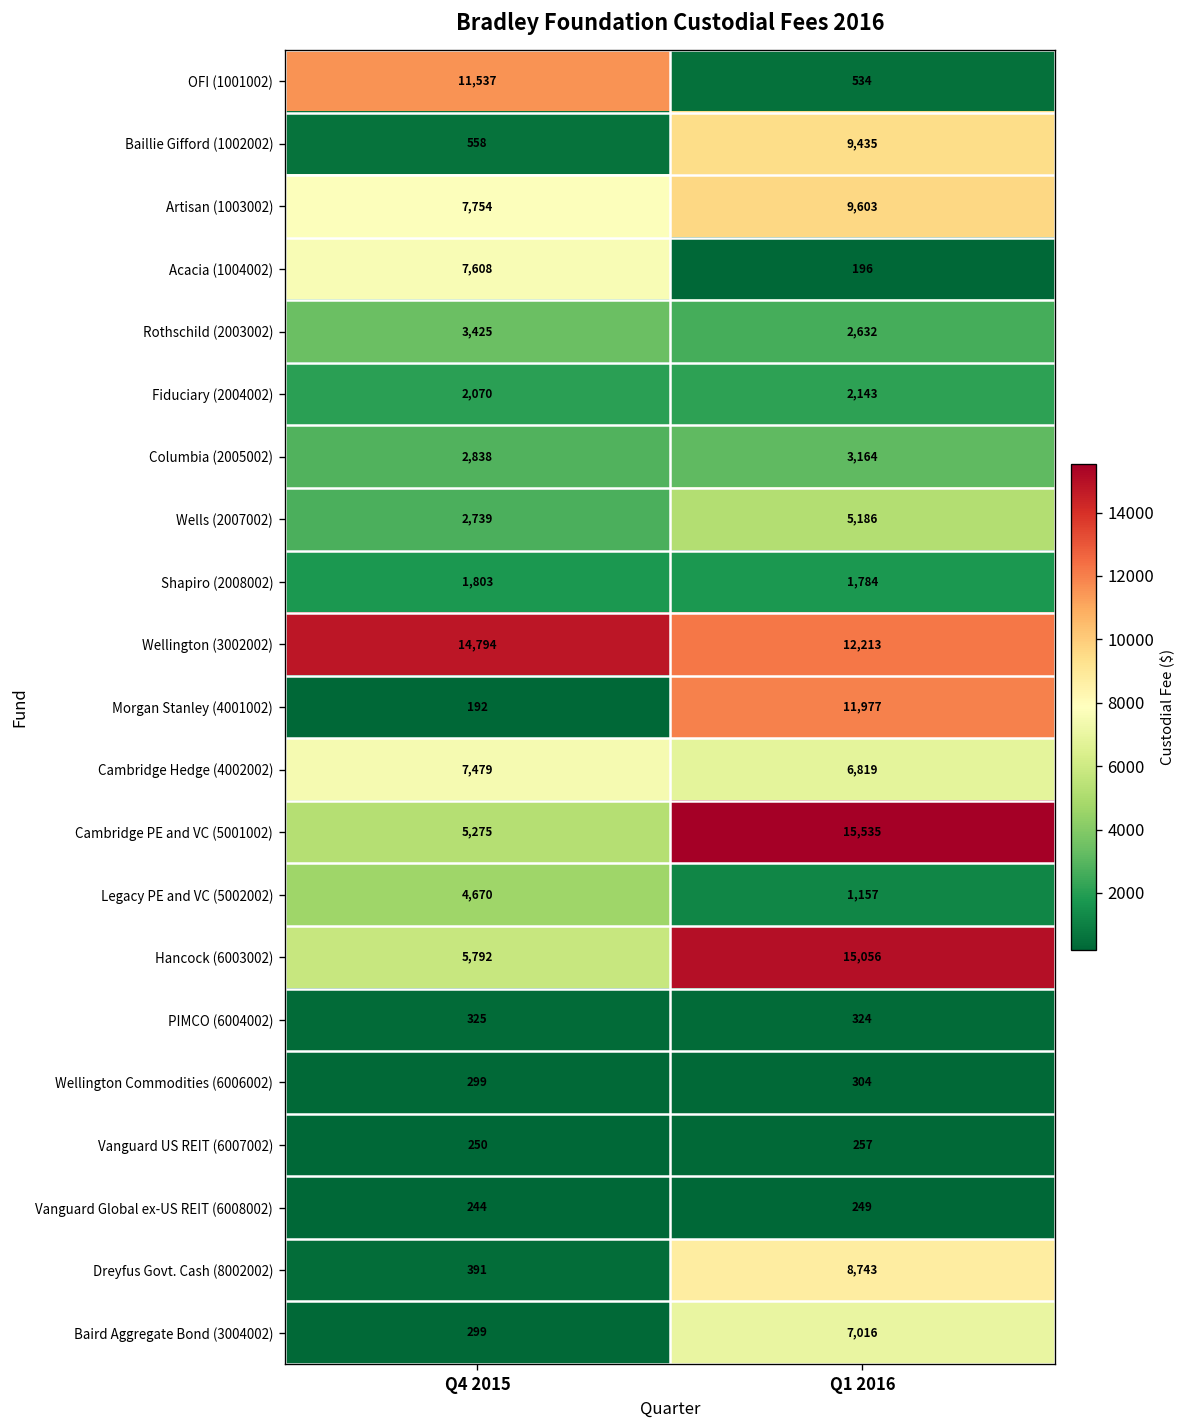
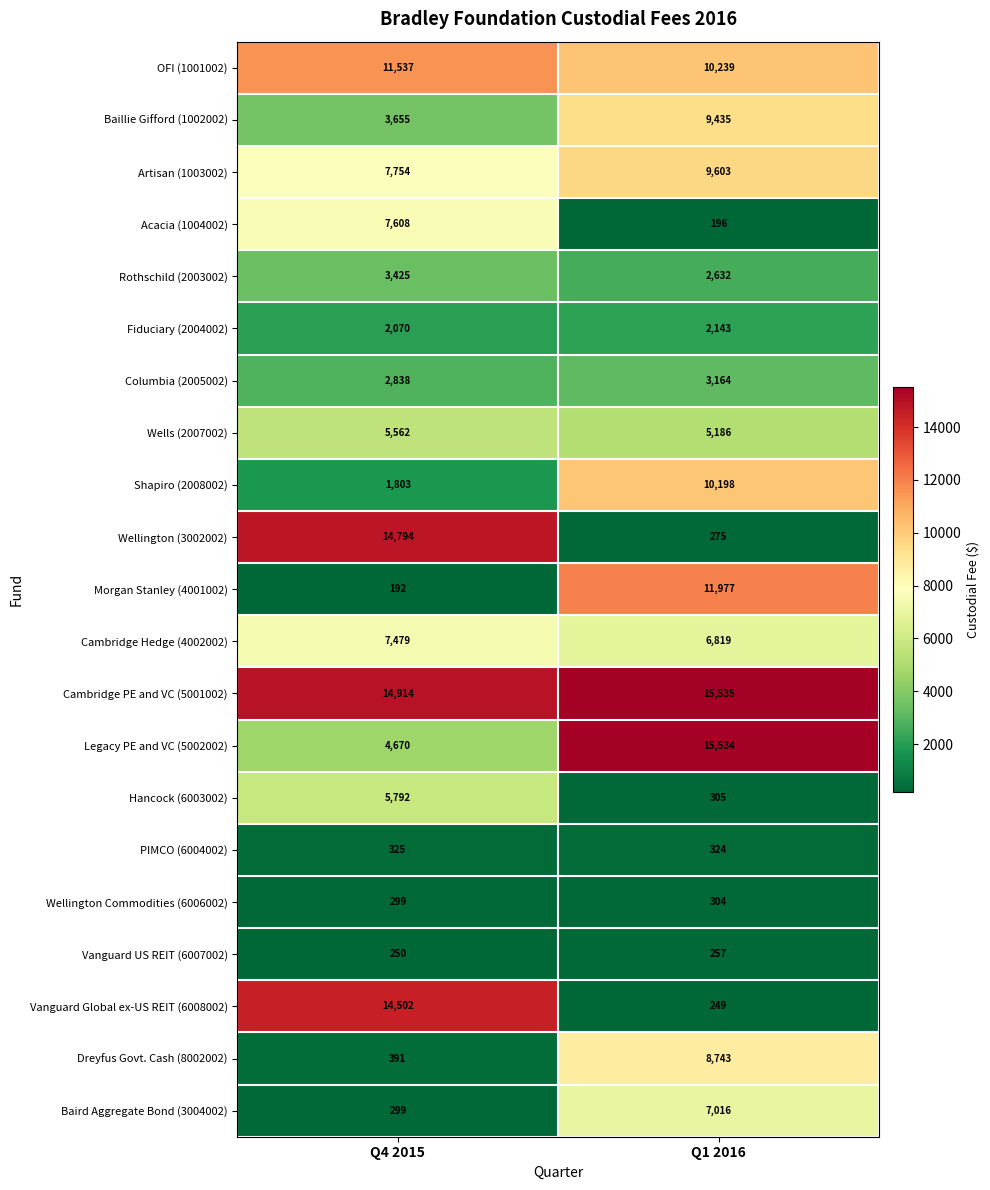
OFI (1001002), Q1 2016: 534 -> 10,239
Baillie Gifford (1002002), Q4 2015: 558 -> 3,655
Wells (2007002), Q4 2015: 2,739 -> 5,562
Shapiro (2008002), Q1 2016: 1,784 -> 10,198
Wellington (3002002), Q1 2016: 12,213 -> 275
Cambridge PE and VC (5001002), Q4 2015: 5,275 -> 14,914
Legacy PE and VC (5002002), Q1 2016: 1,157 -> 15,534
Hancock (6003002), Q1 2016: 15,056 -> 305
Vanguard Global ex-US REIT (6008002), Q4 2015: 244 -> 14,502
